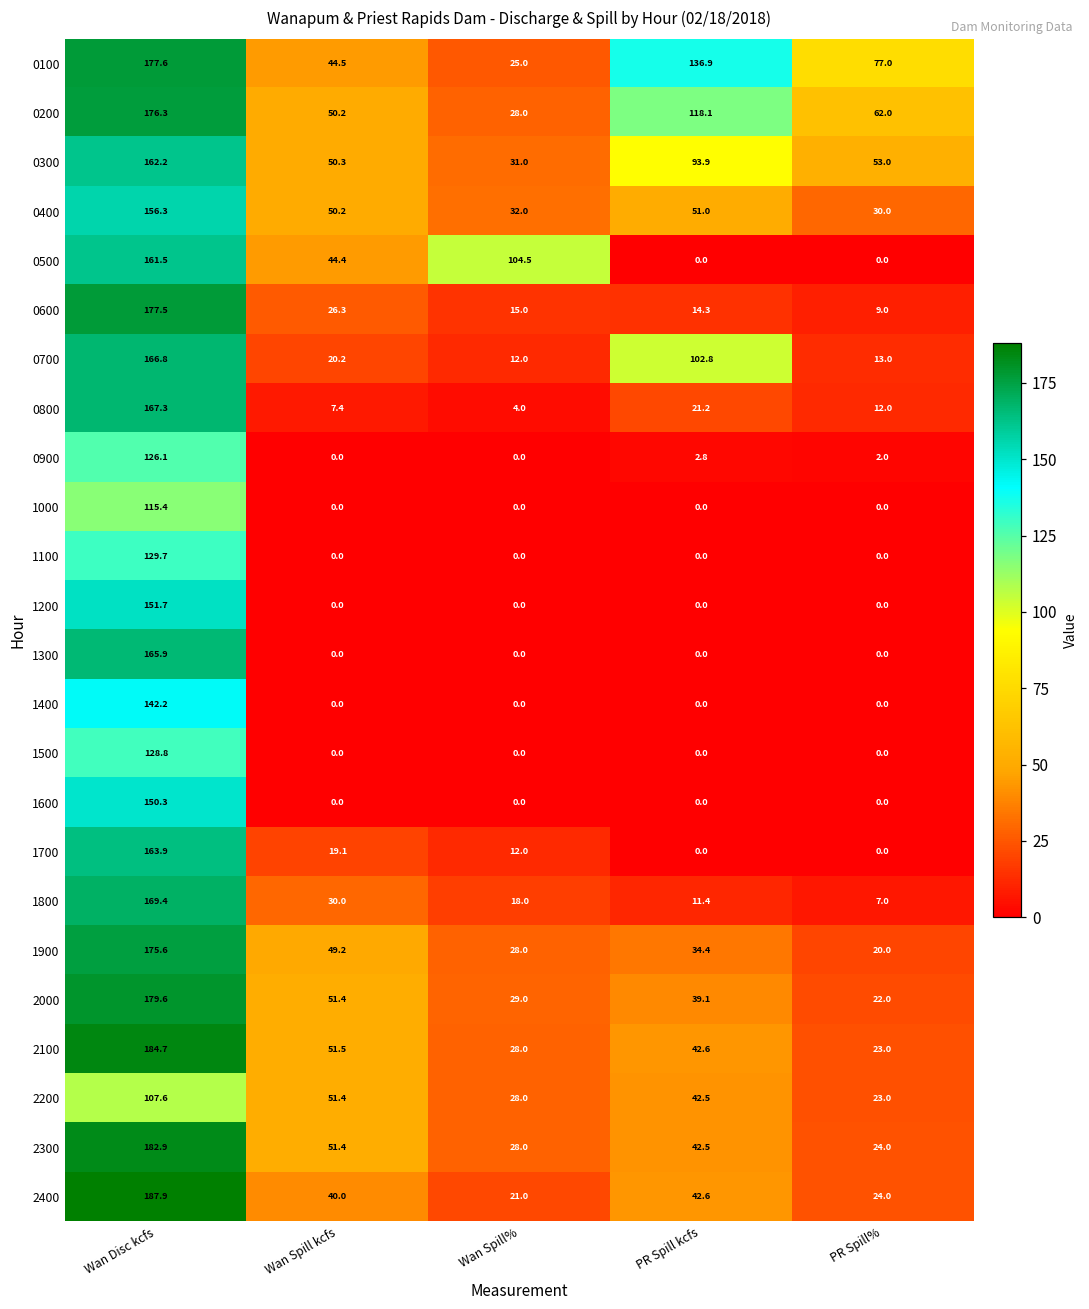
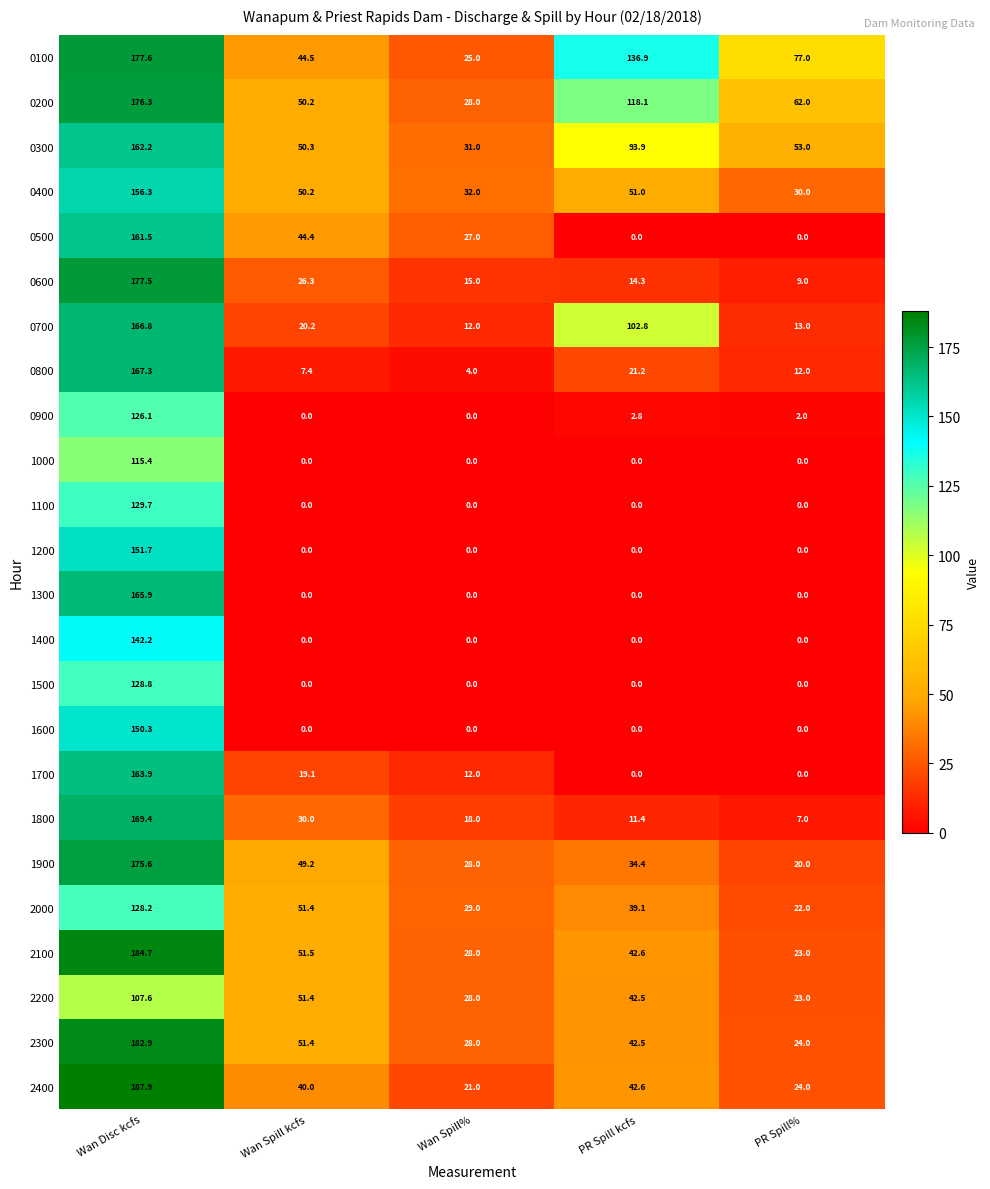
0500, Wan Spill%: 104.5 -> 27.0
2000, Wan Disc kcfs: 179.6 -> 128.2
